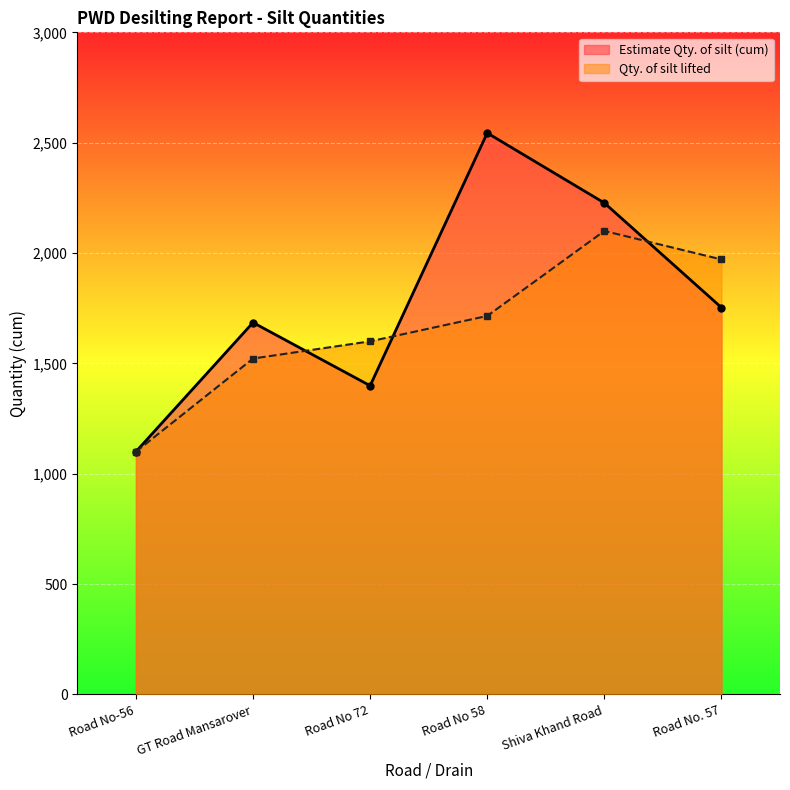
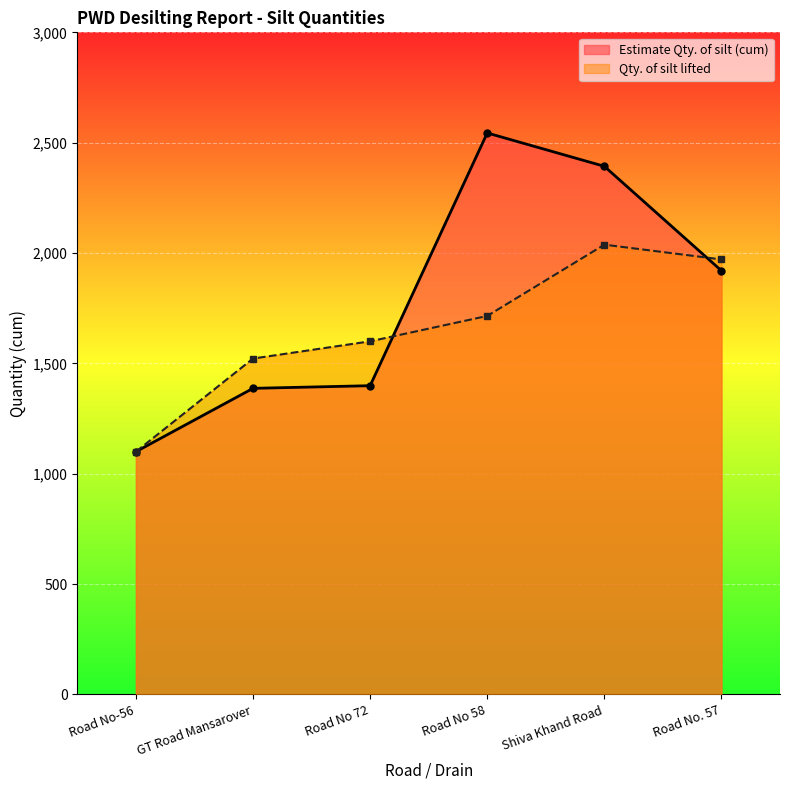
Estimate Qty. of silt (cum), GT Road Mansarover: 1,690 -> 1,390
Estimate Qty. of silt (cum), Shiva Khand Road: 2,230 -> 2,390
Qty. of silt lifted, Shiva Khand Road: 2,100 -> 2,040
Estimate Qty. of silt (cum), Road No. 57: 1,750 -> 1,920
